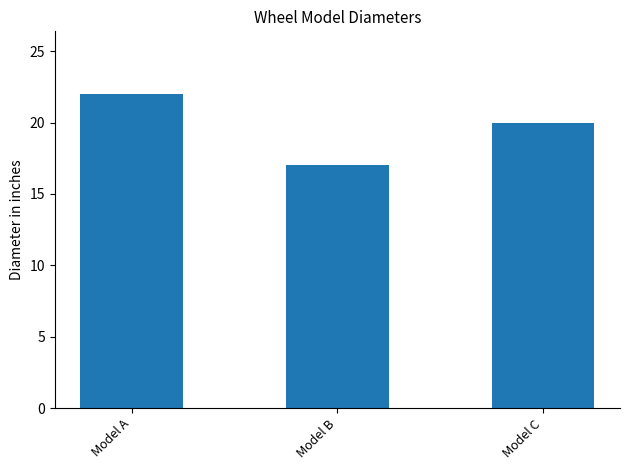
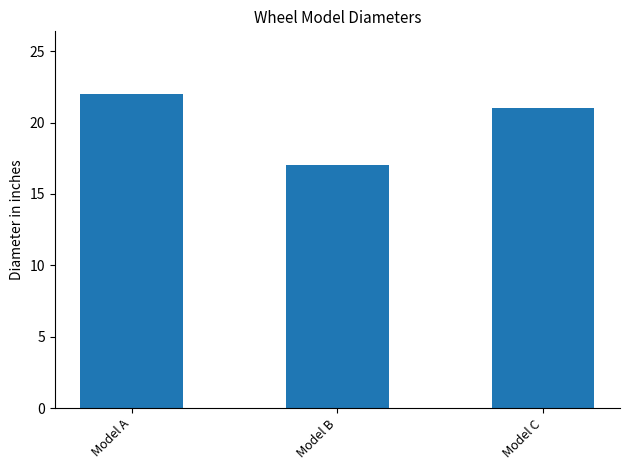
Model C: 20 -> 21
